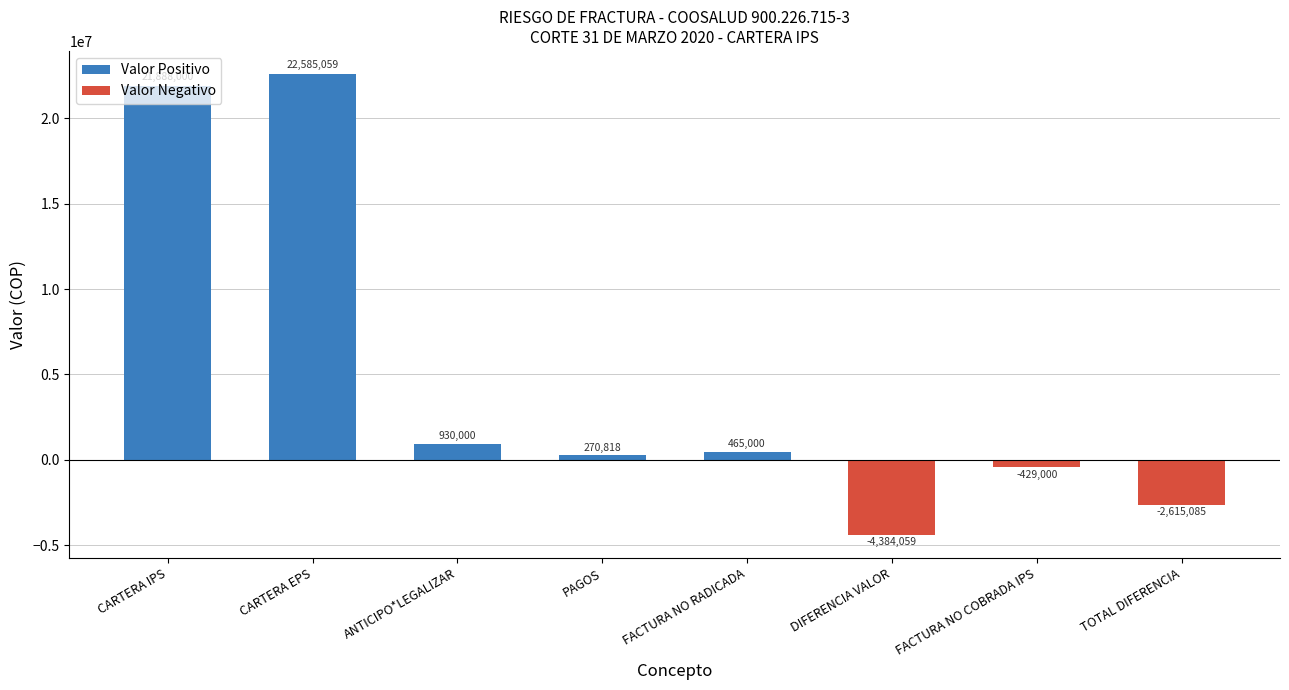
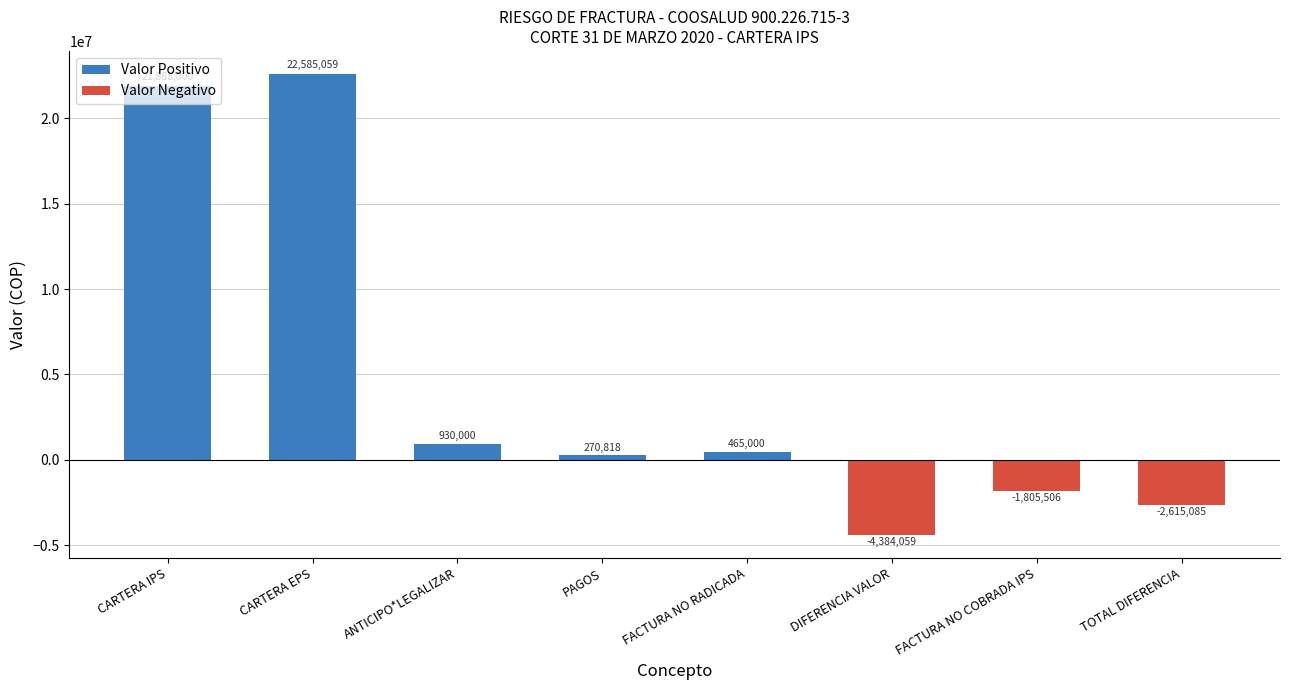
FACTURA NO COBRADA IPS: -429,000 -> -1,805,506
